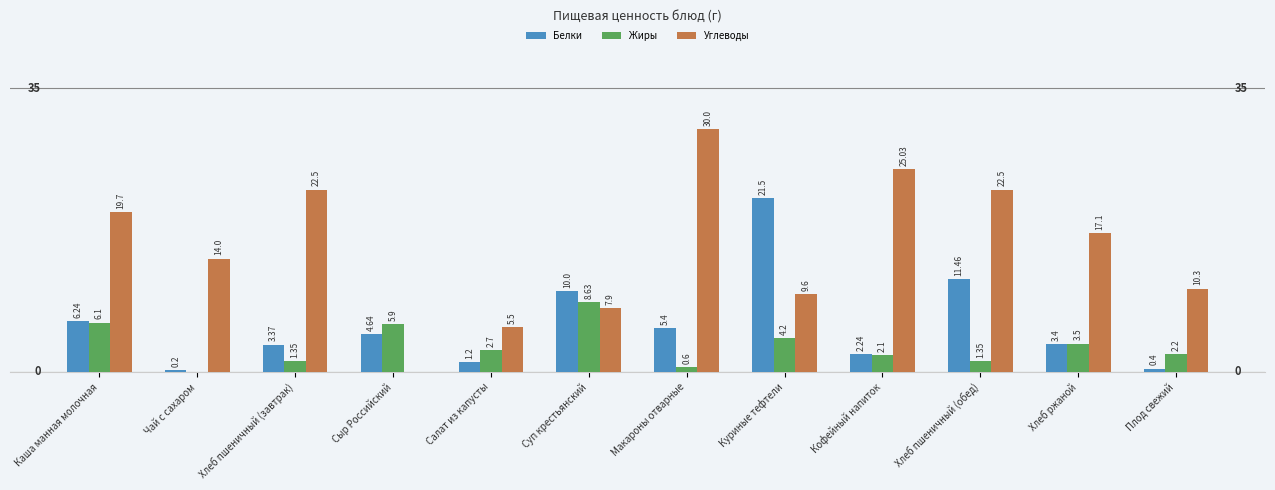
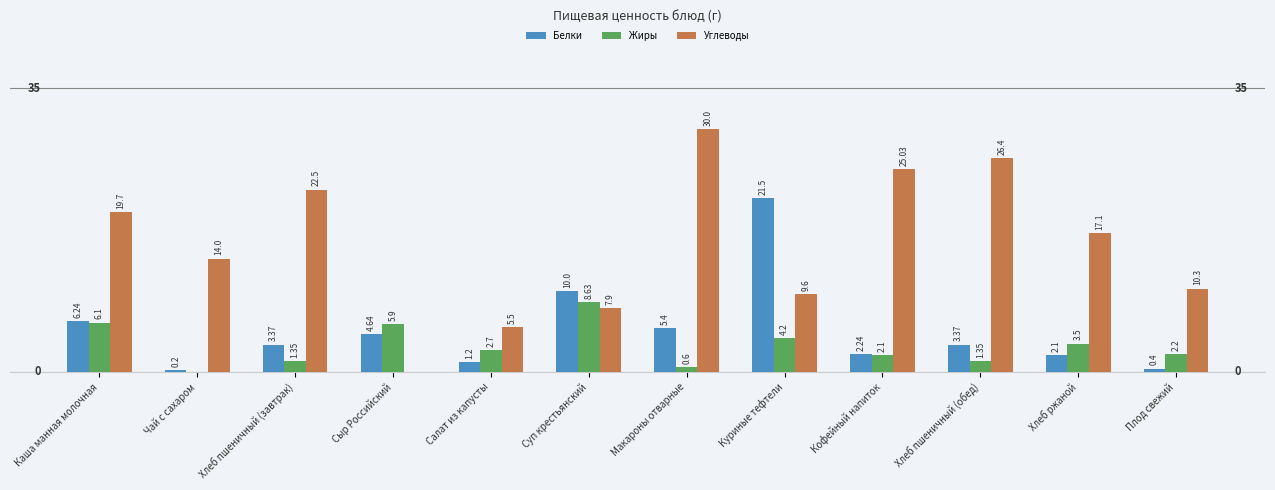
Белки, Хлеб пшеничный (обед): 11.46 -> 3.37
Углеводы, Хлеб пшеничный (обед): 22.5 -> 26.4
Белки, Хлеб ржаной: 3.4 -> 2.1
